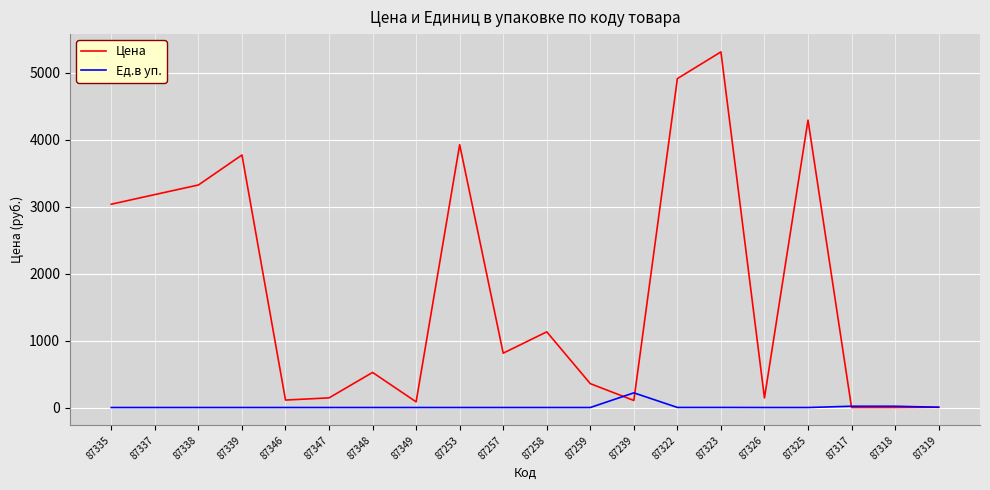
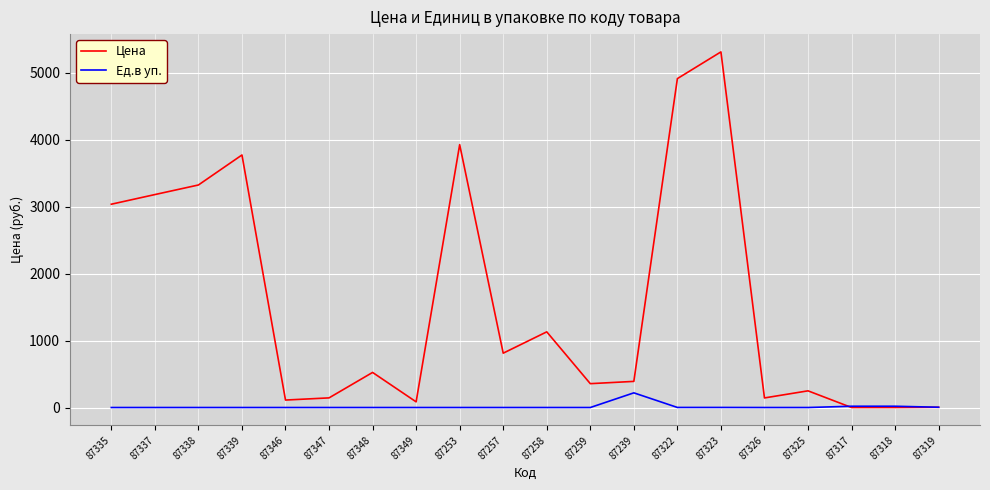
Цена, 87239: 100 -> 400
Цена, 87325: 4300 -> 300
